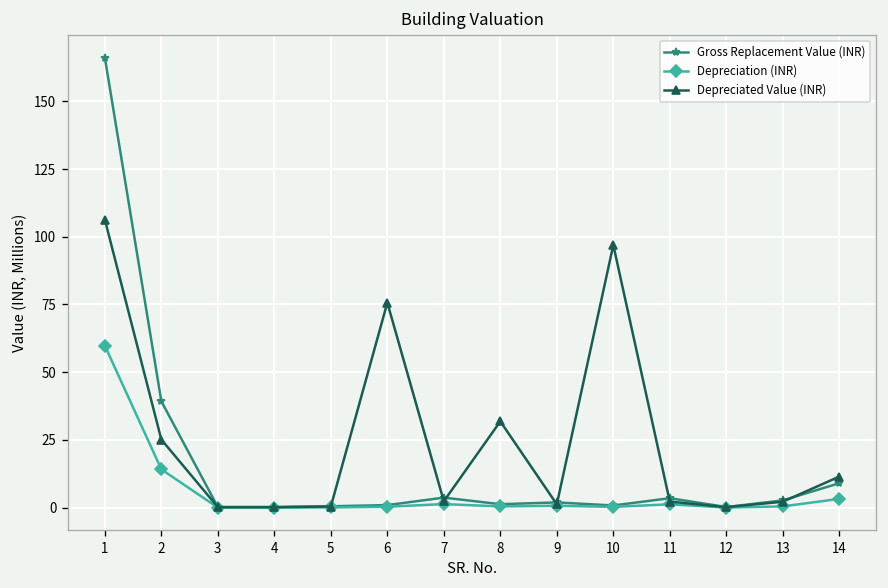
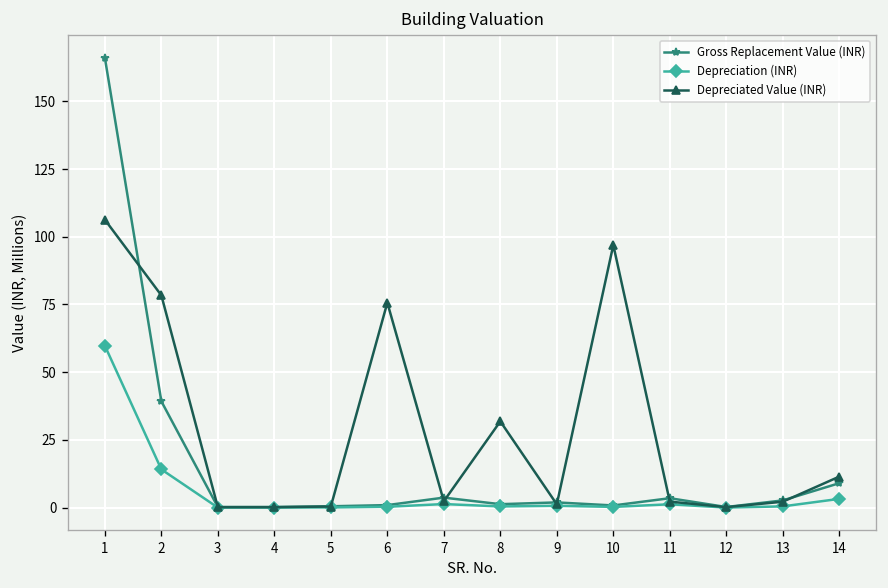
Depreciated Value (INR), 2: 25 -> 78
